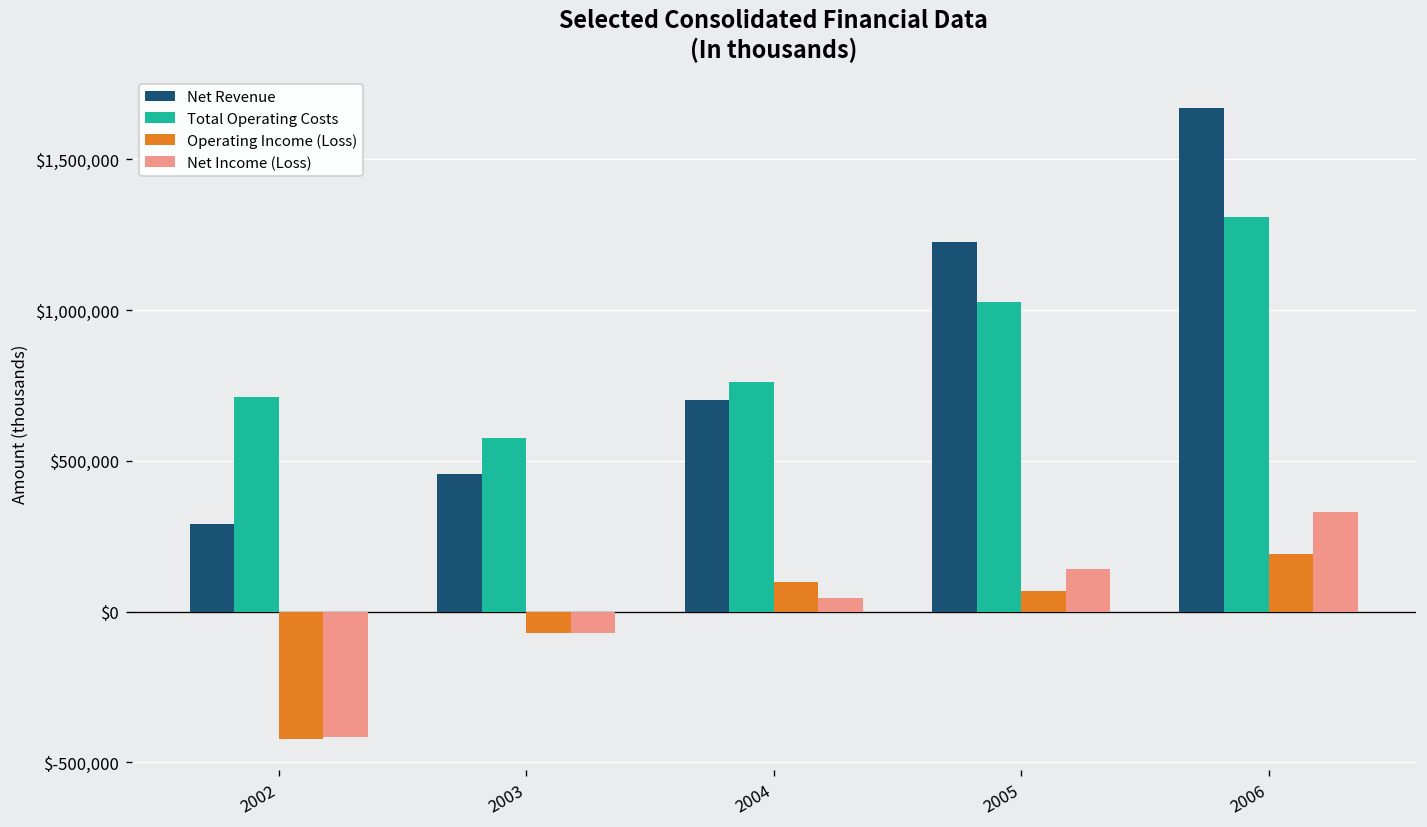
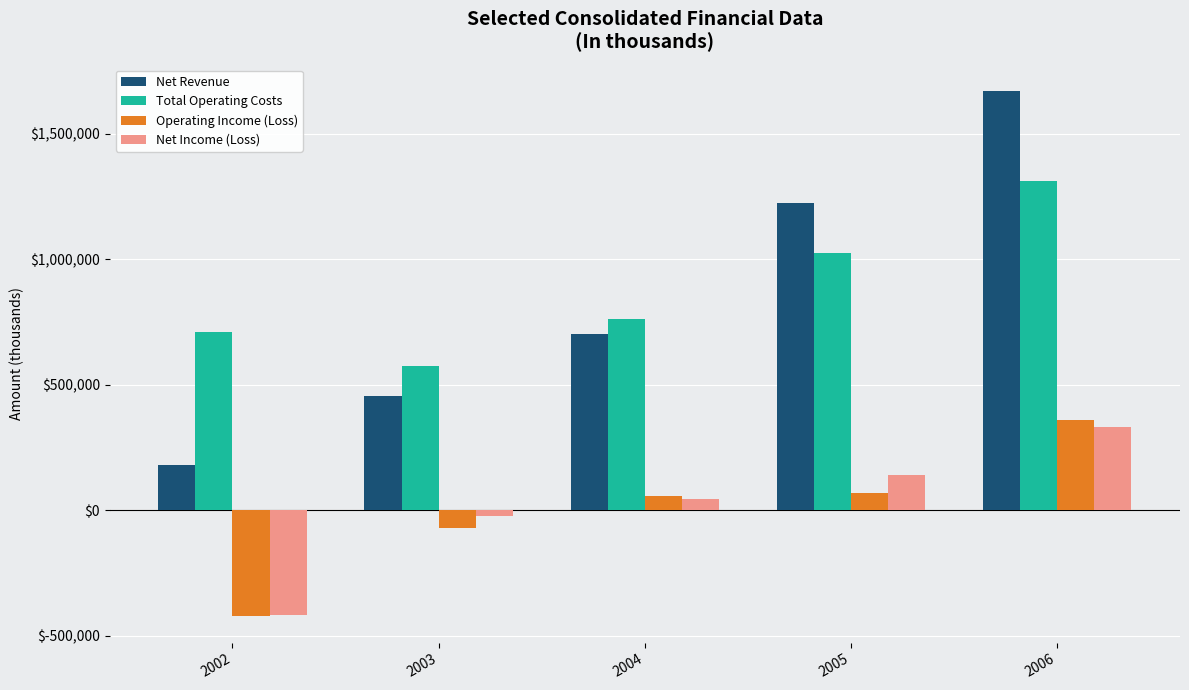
Net Revenue, 2002: $290,000 -> $180,000
Net Income (Loss), 2003: $-70,000 -> $-20,000
Operating Income (Loss), 2004: $100,000 -> $60,000
Operating Income (Loss), 2006: $190,000 -> $360,000
